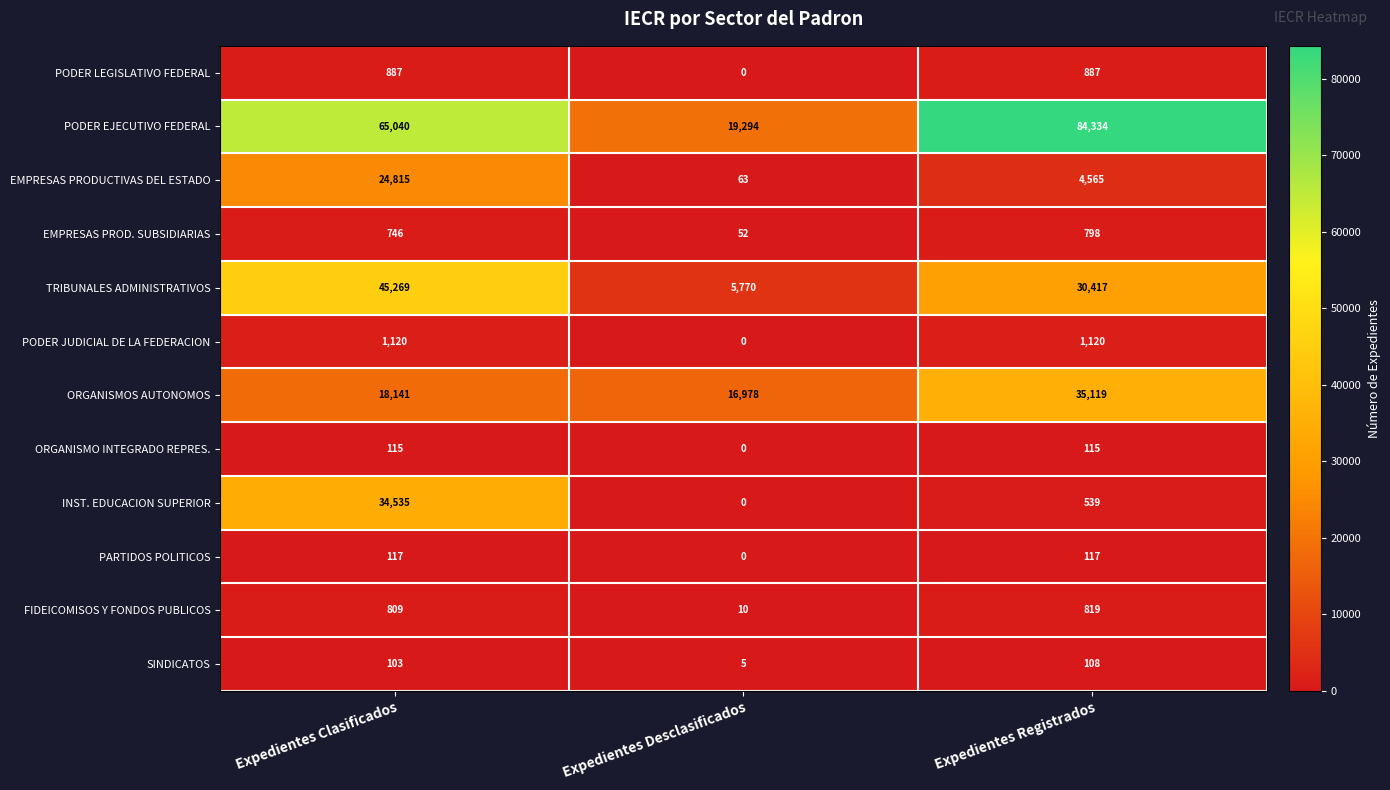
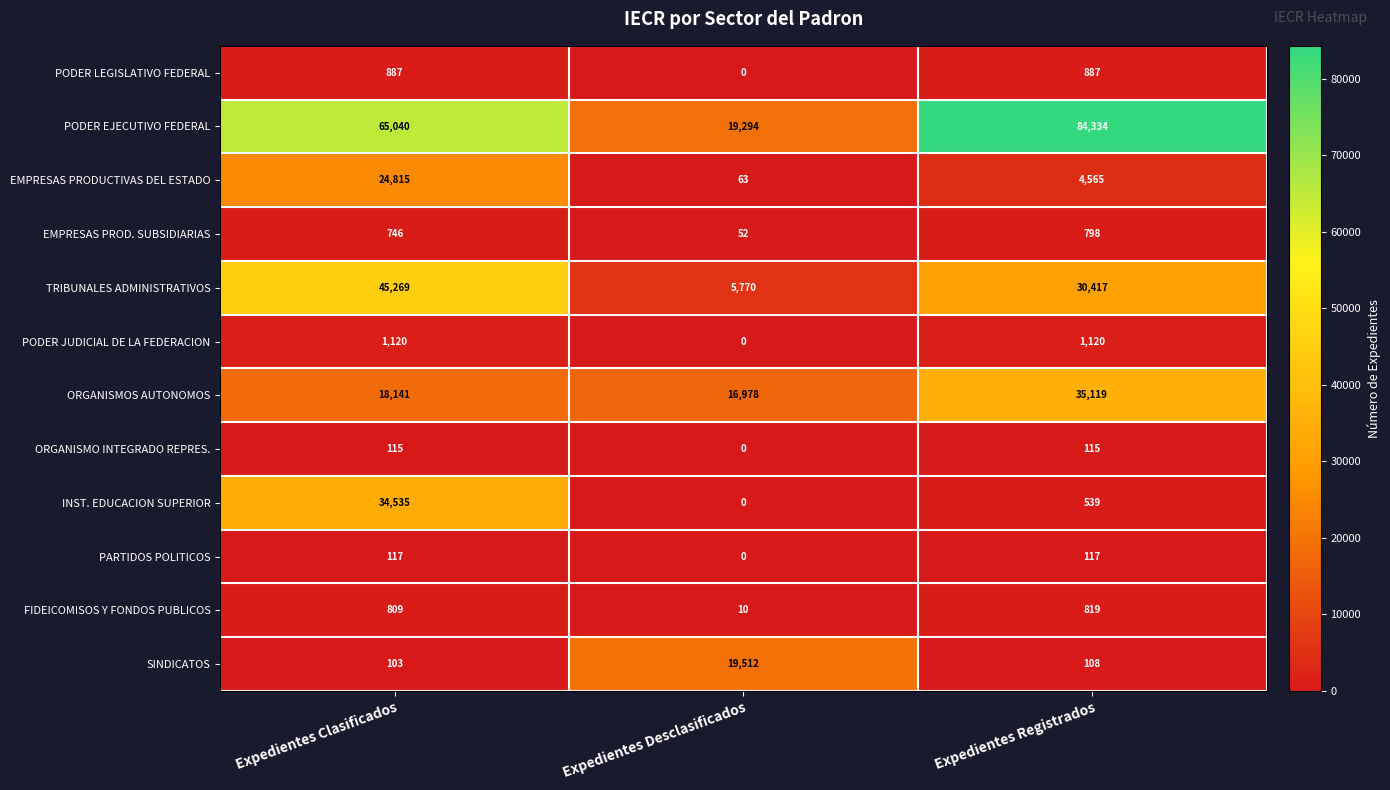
SINDICATOS, Expedientes Desclasificados: 5 -> 19,512
